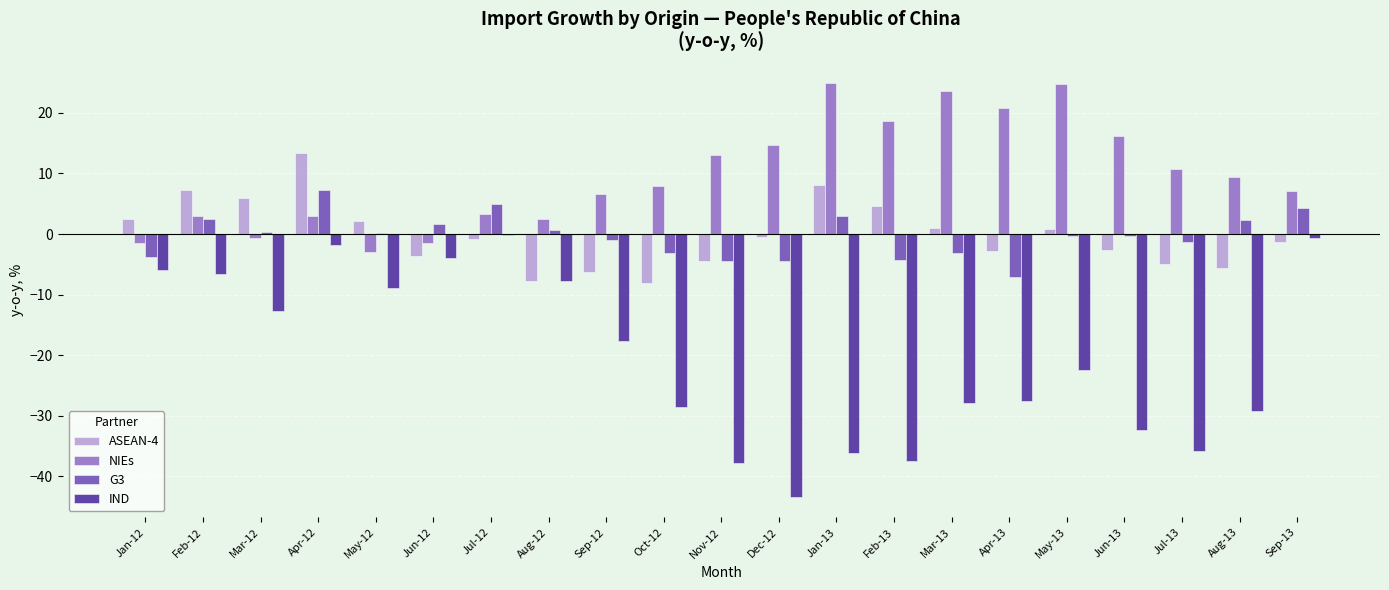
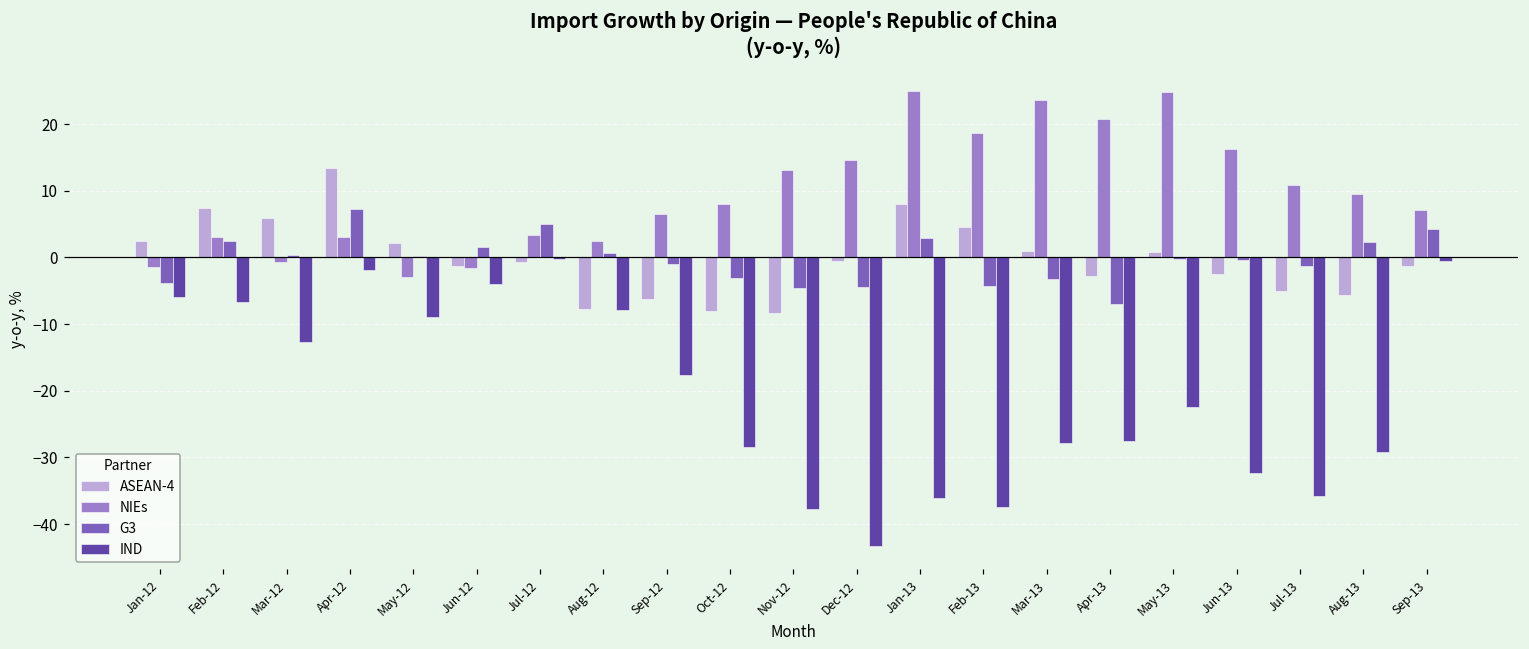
ASEAN-4, Jun-12: -4 -> -1
ASEAN-4, Nov-12: -4 -> -8
